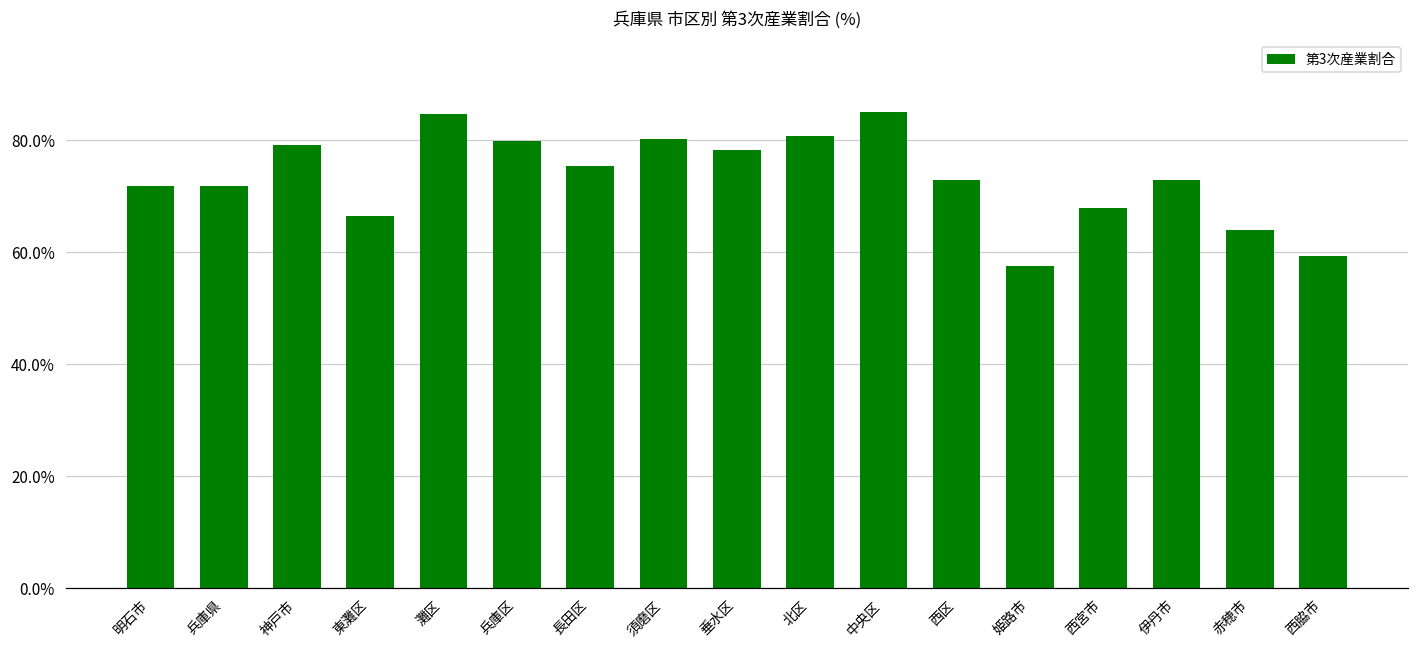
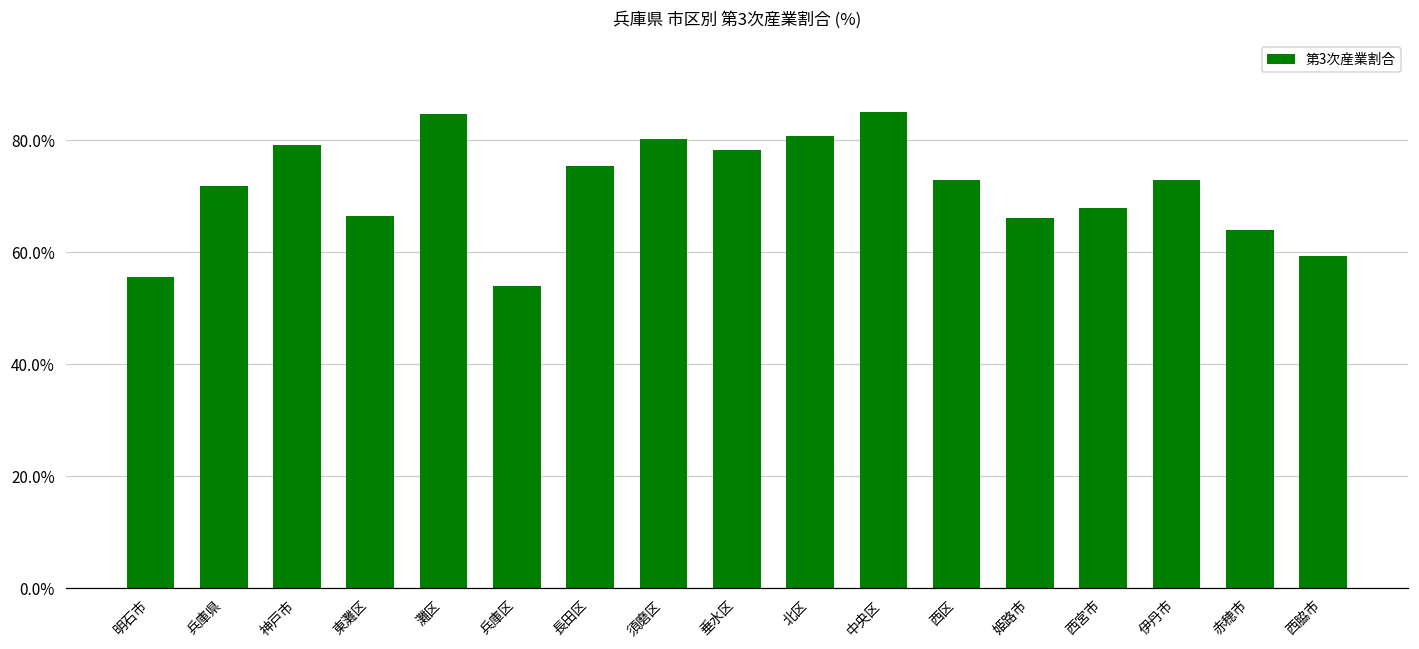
明石市: 72% -> 56%
兵庫区: 80% -> 54%
姫路市: 58% -> 66%
